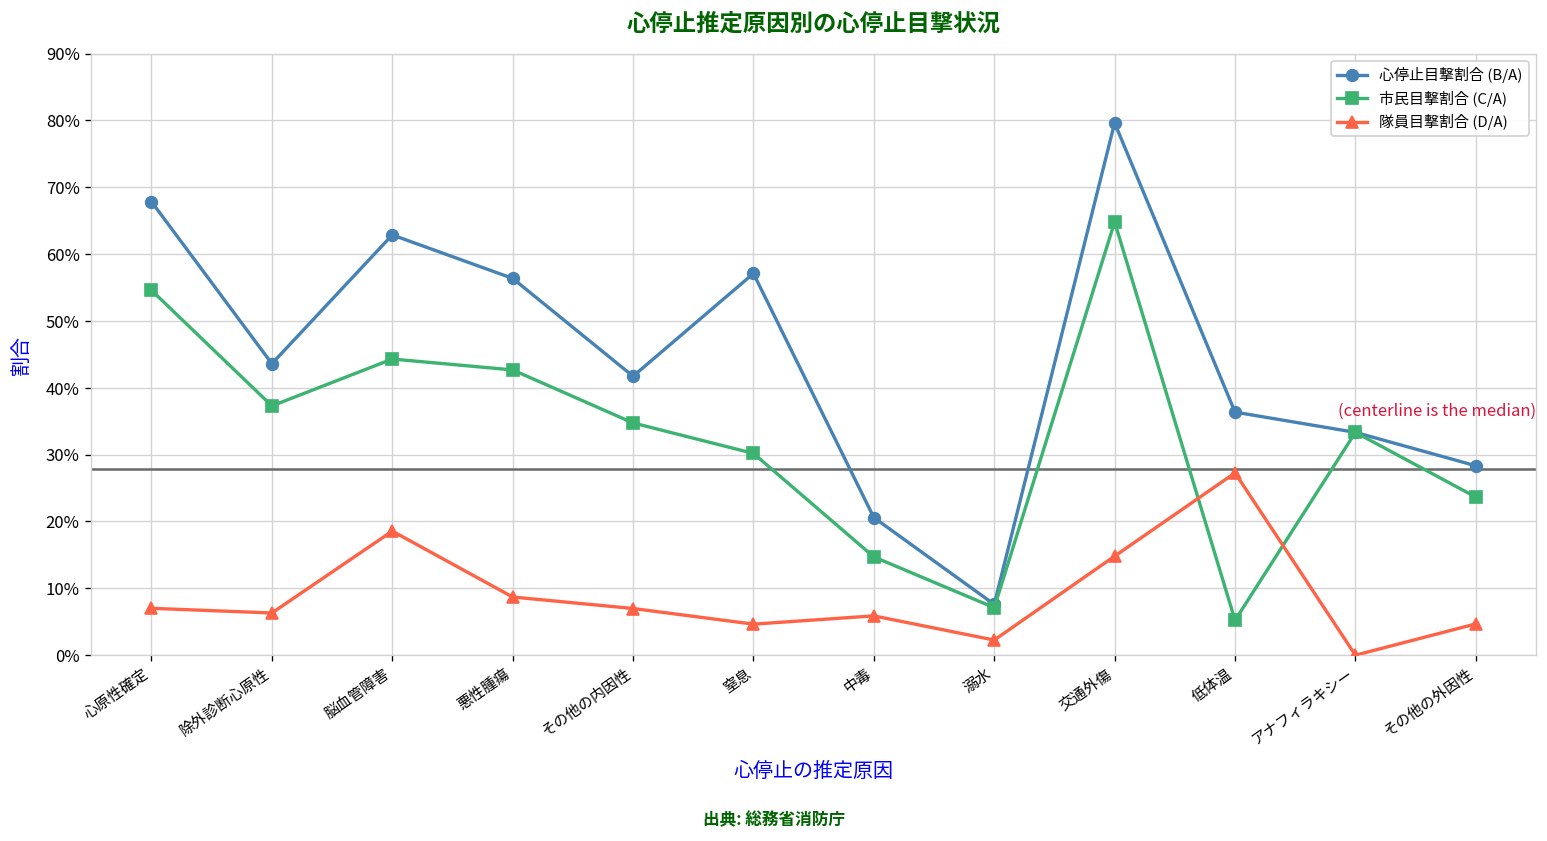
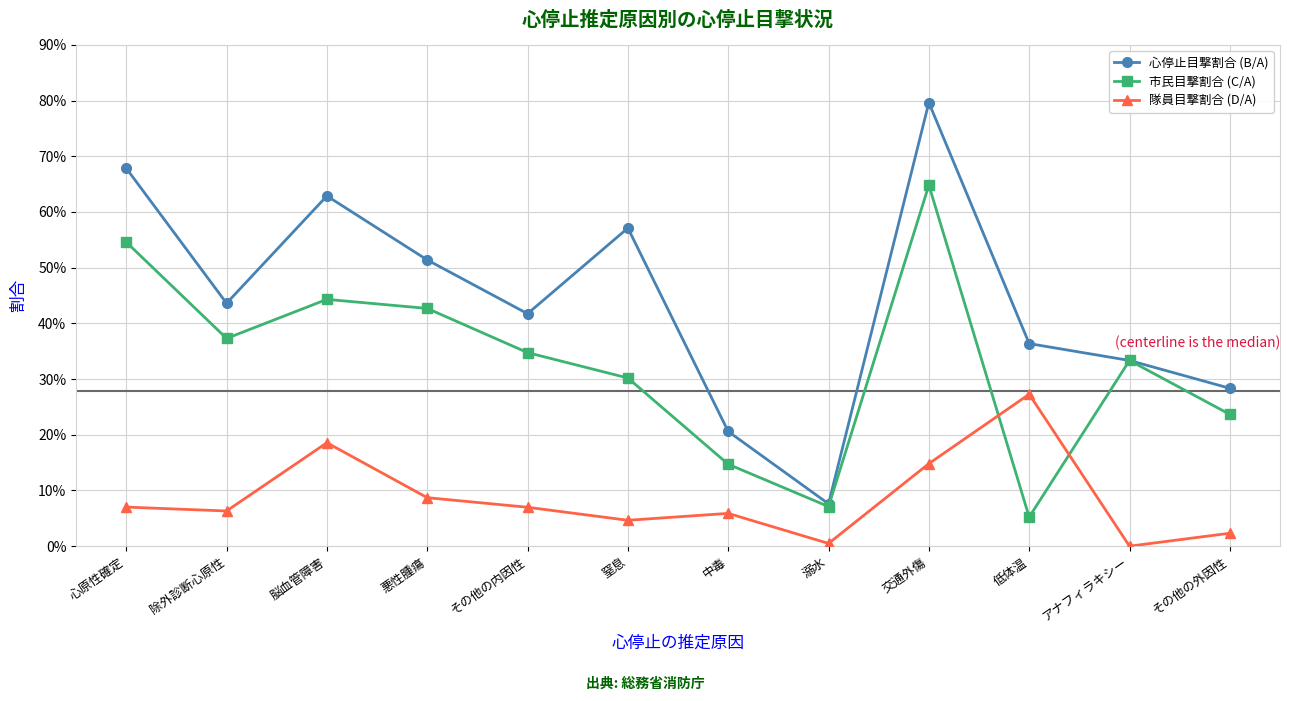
心停止目撃割合 (B/A), 悪性腫瘍: 56% -> 51%
隊員目撃割合 (D/A), 溺水: 2% -> 0%
隊員目撃割合 (D/A), その他の外因性: 5% -> 2%
